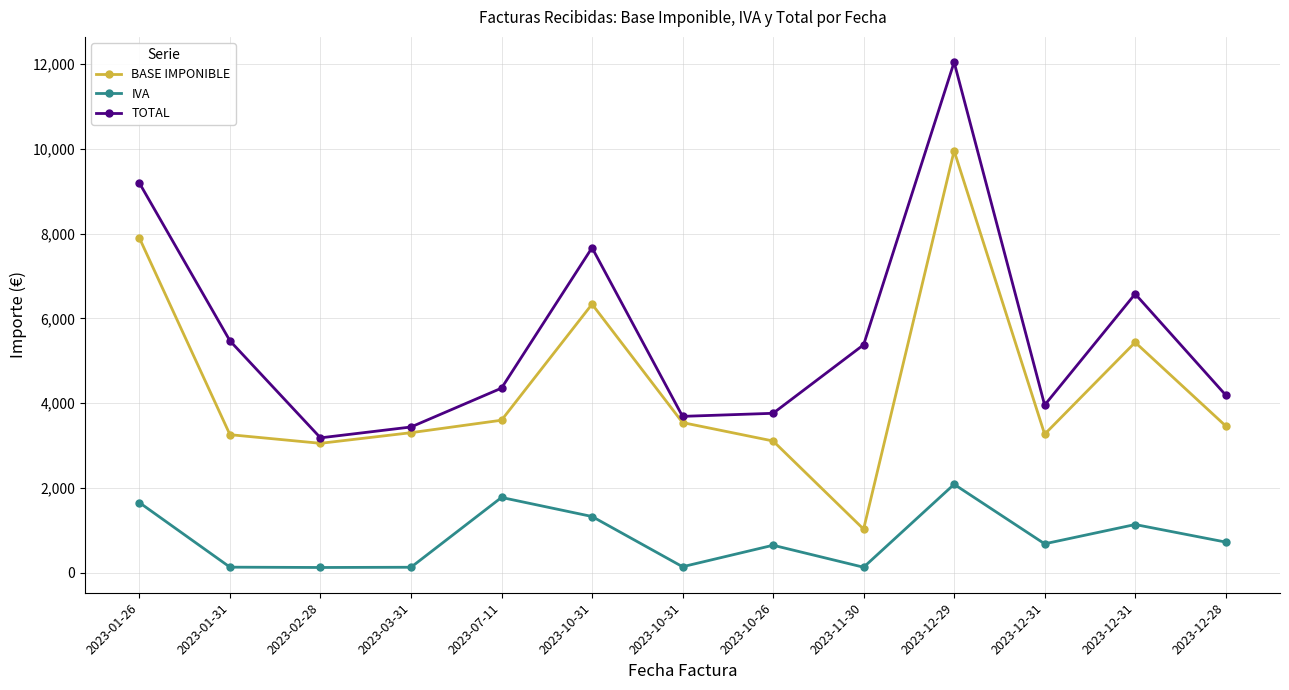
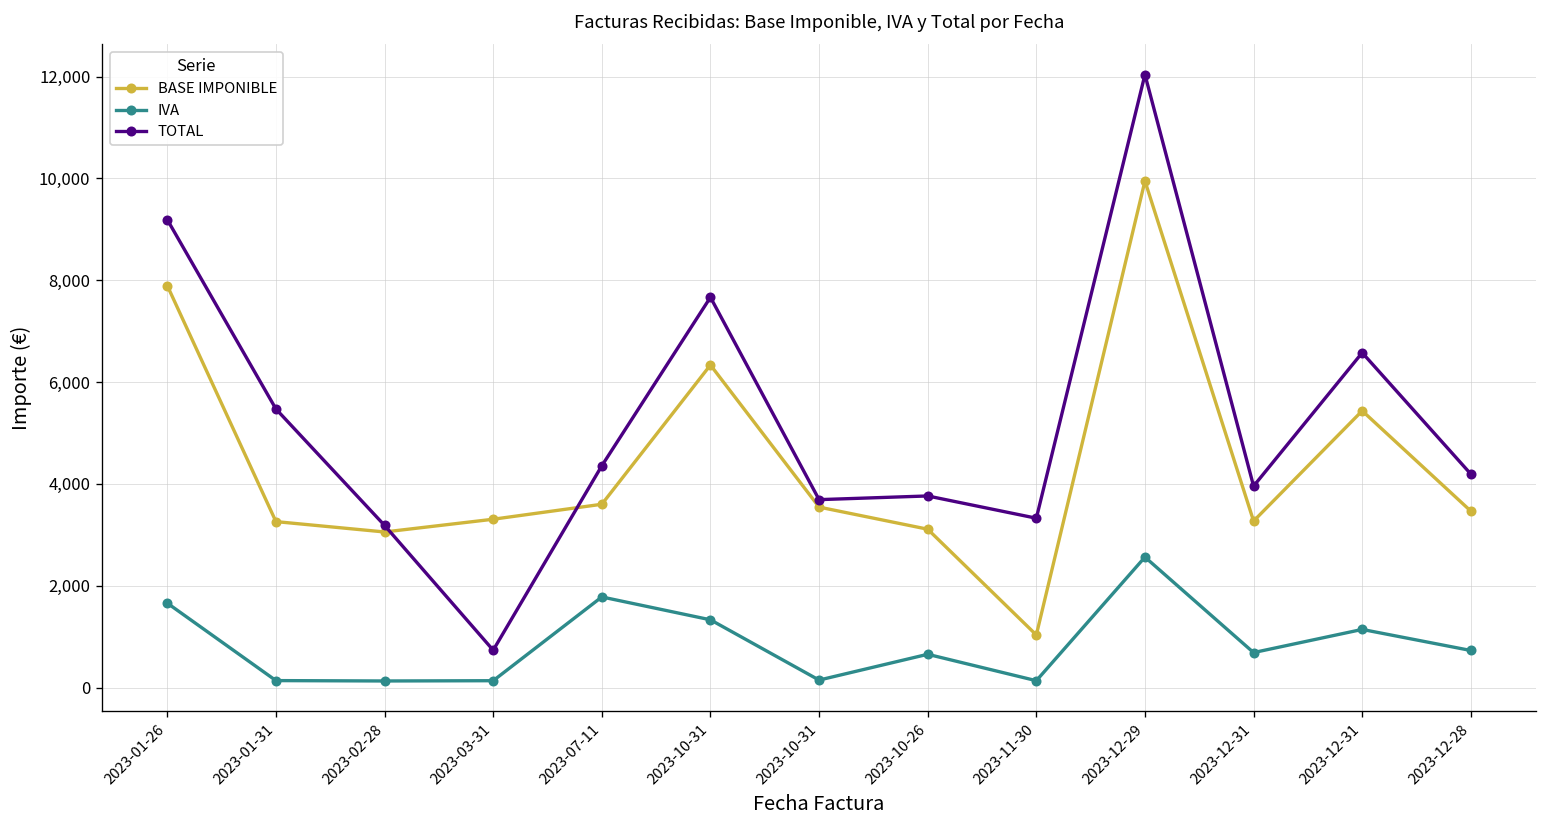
TOTAL, 2023-03-31: 3,400 -> 700
TOTAL, 2023-11-30: 5,400 -> 3,300
IVA, 2023-12-29: 2,100 -> 2,600
